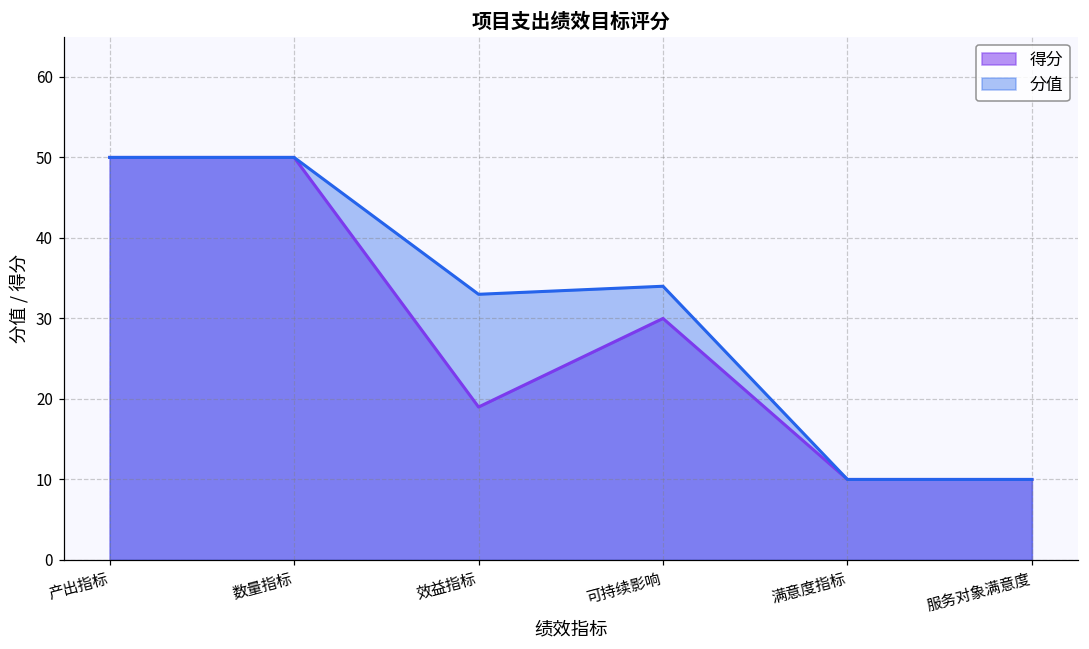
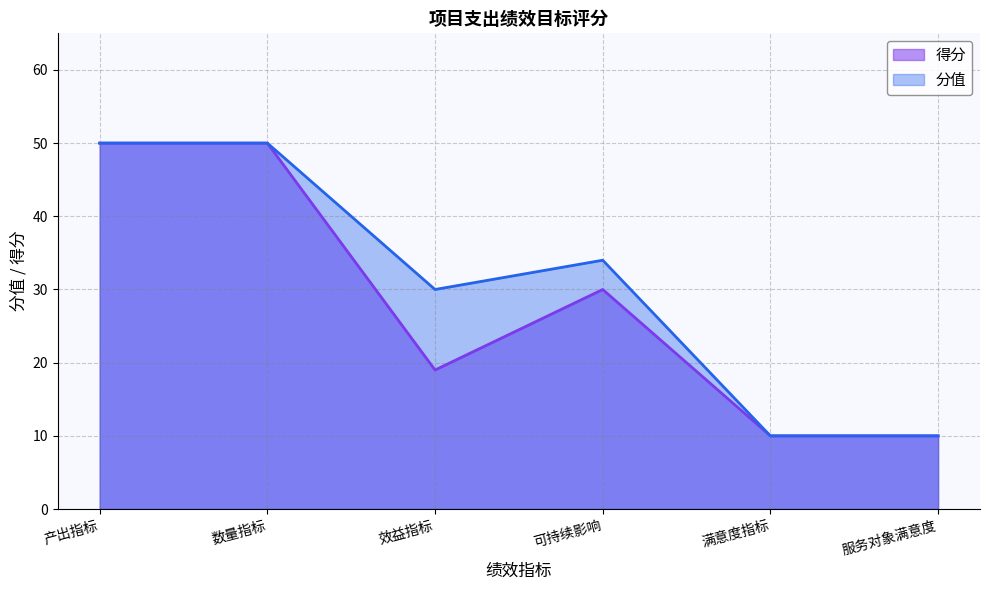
分值, 效益指标: 33 -> 30
